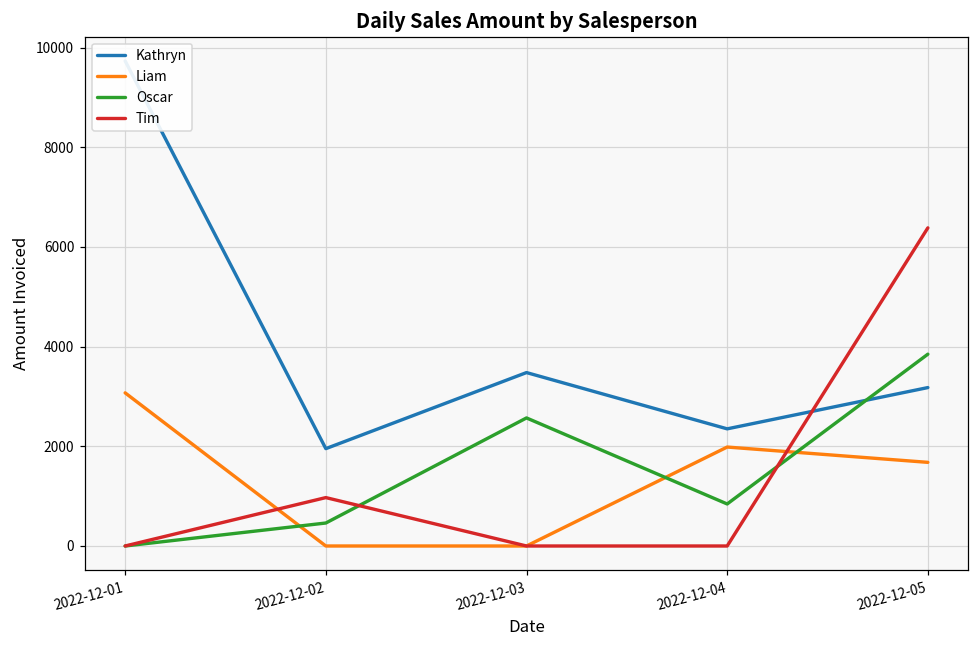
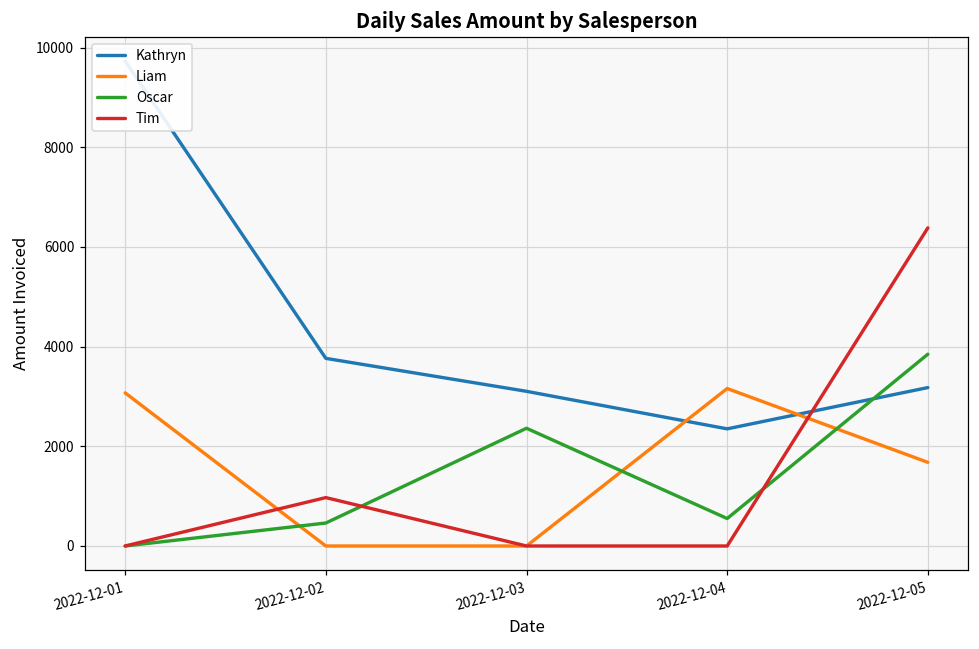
Kathryn, 2022-12-02: 2000 -> 3800
Kathryn, 2022-12-03: 3500 -> 3100
Oscar, 2022-12-03: 2600 -> 2400
Liam, 2022-12-04: 2000 -> 3200
Oscar, 2022-12-04: 800 -> 600
